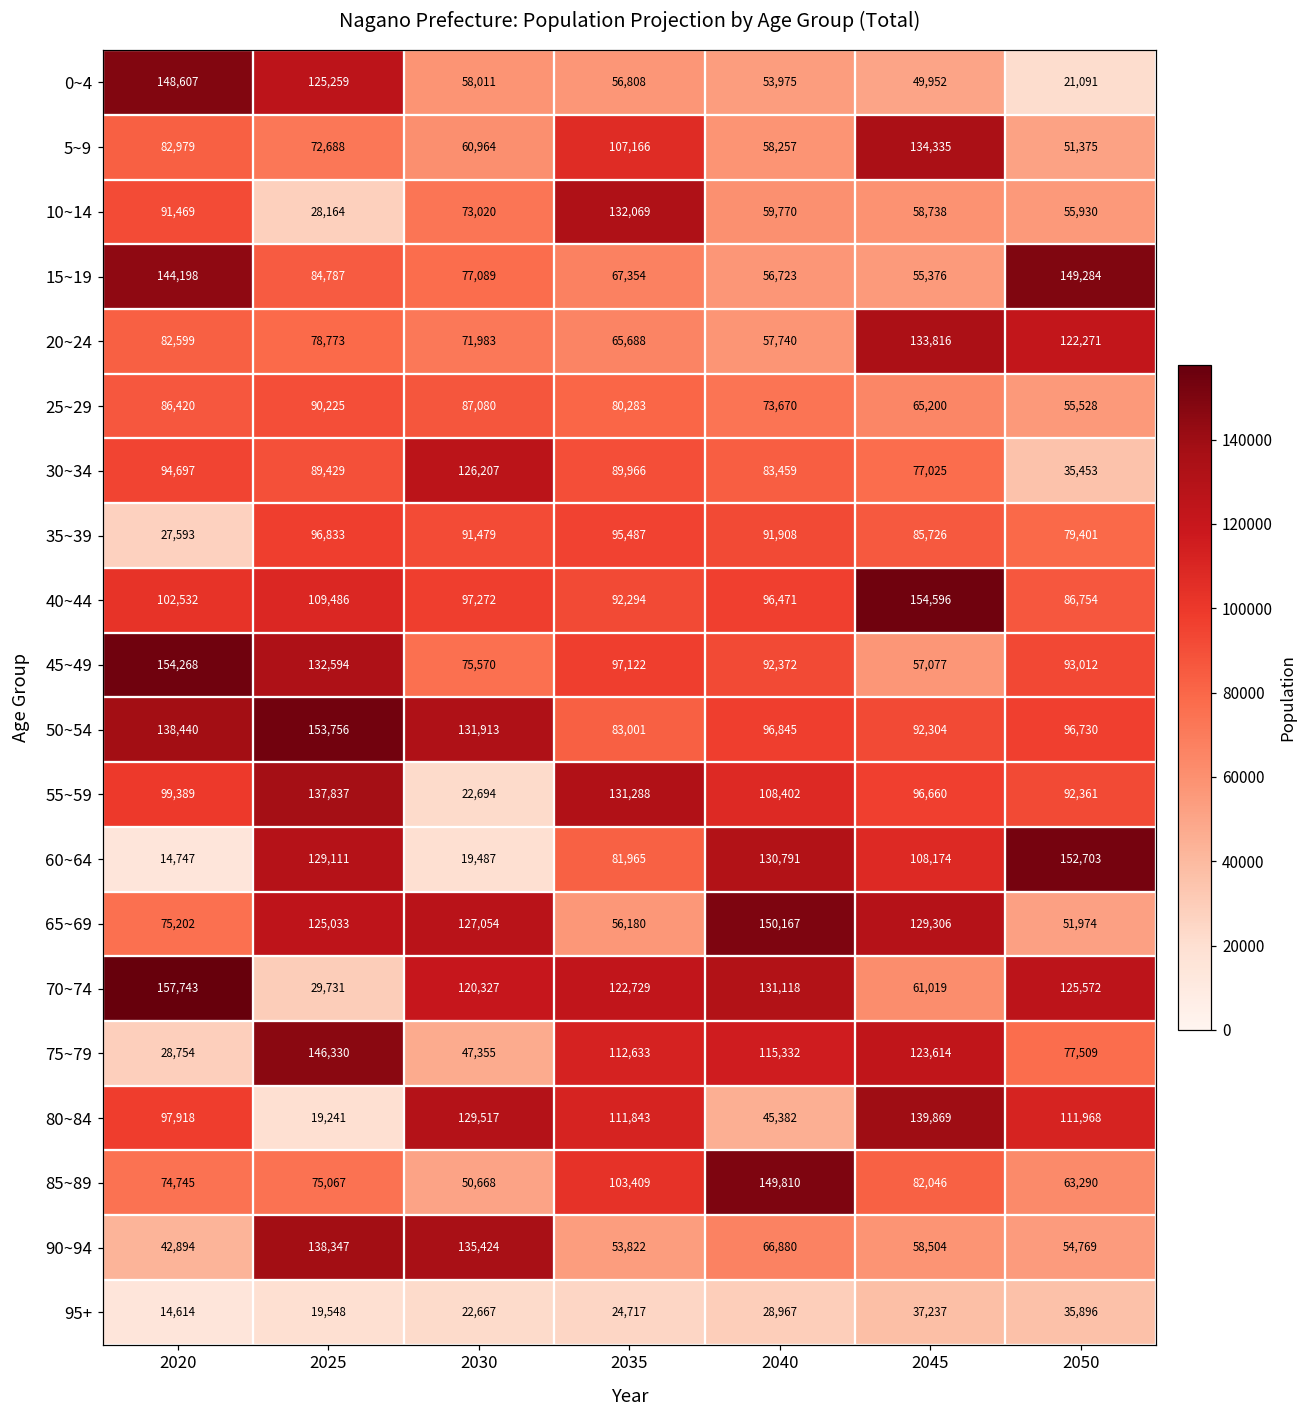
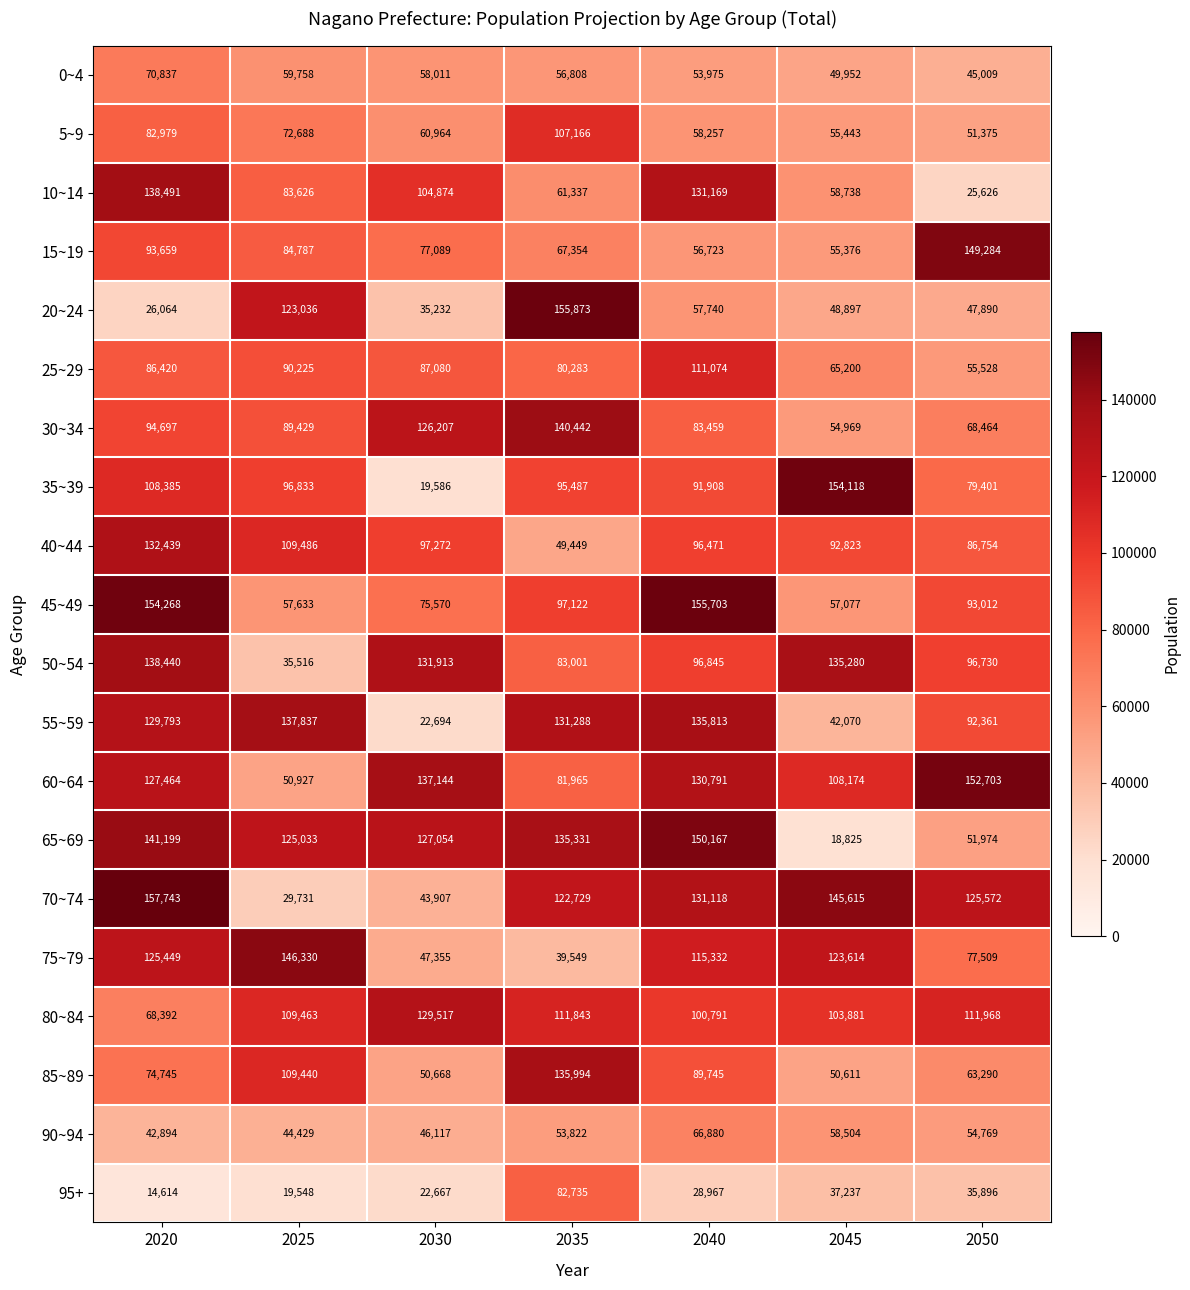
0~4, 2020: 148,607 -> 70,837
0~4, 2025: 125,259 -> 59,758
0~4, 2050: 21,091 -> 45,009
5~9, 2045: 134,335 -> 55,443
10~14, 2020: 91,469 -> 138,491
10~14, 2025: 28,164 -> 83,626
10~14, 2030: 73,020 -> 104,874
10~14, 2035: 132,069 -> 61,337
10~14, 2040: 59,770 -> 131,169
10~14, 2050: 55,930 -> 25,626
15~19, 2020: 144,198 -> 93,659
20~24, 2020: 82,599 -> 26,064
20~24, 2025: 78,773 -> 123,036
20~24, 2030: 71,983 -> 35,232
20~24, 2035: 65,688 -> 155,873
20~24, 2045: 133,816 -> 48,897
20~24, 2050: 122,271 -> 47,890
25~29, 2040: 73,670 -> 111,074
30~34, 2035: 89,966 -> 140,442
30~34, 2045: 77,025 -> 54,969
30~34, 2050: 35,453 -> 68,464
35~39, 2020: 27,593 -> 108,385
35~39, 2030: 91,479 -> 19,586
35~39, 2045: 85,726 -> 154,118
40~44, 2020: 102,532 -> 132,439
40~44, 2035: 92,294 -> 49,449
40~44, 2045: 154,596 -> 92,823
45~49, 2025: 132,594 -> 57,633
45~49, 2040: 92,372 -> 155,703
50~54, 2025: 153,756 -> 35,516
50~54, 2045: 92,304 -> 135,280
55~59, 2020: 99,389 -> 129,793
55~59, 2040: 108,402 -> 135,813
55~59, 2045: 96,660 -> 42,070
60~64, 2020: 14,747 -> 127,464
60~64, 2025: 129,111 -> 50,927
60~64, 2030: 19,487 -> 137,144
65~69, 2020: 75,202 -> 141,199
65~69, 2035: 56,180 -> 135,331
65~69, 2045: 129,306 -> 18,825
70~74, 2030: 120,327 -> 43,907
70~74, 2045: 61,019 -> 145,615
75~79, 2020: 28,754 -> 125,449
75~79, 2035: 112,633 -> 39,549
80~84, 2020: 97,918 -> 68,392
80~84, 2025: 19,241 -> 109,463
80~84, 2040: 45,382 -> 100,791
80~84, 2045: 139,869 -> 103,881
85~89, 2025: 75,067 -> 109,440
85~89, 2035: 103,409 -> 135,994
85~89, 2040: 149,810 -> 89,745
85~89, 2045: 82,046 -> 50,611
90~94, 2025: 138,347 -> 44,429
90~94, 2030: 135,424 -> 46,117
95+, 2035: 24,717 -> 82,735
